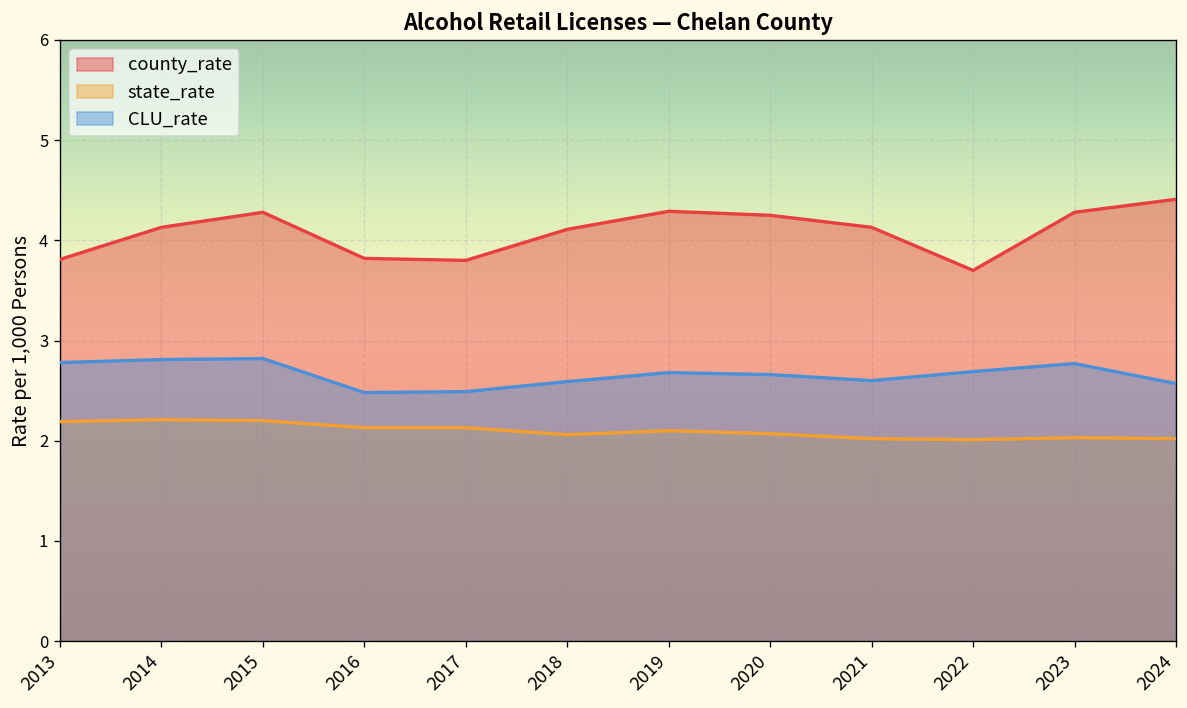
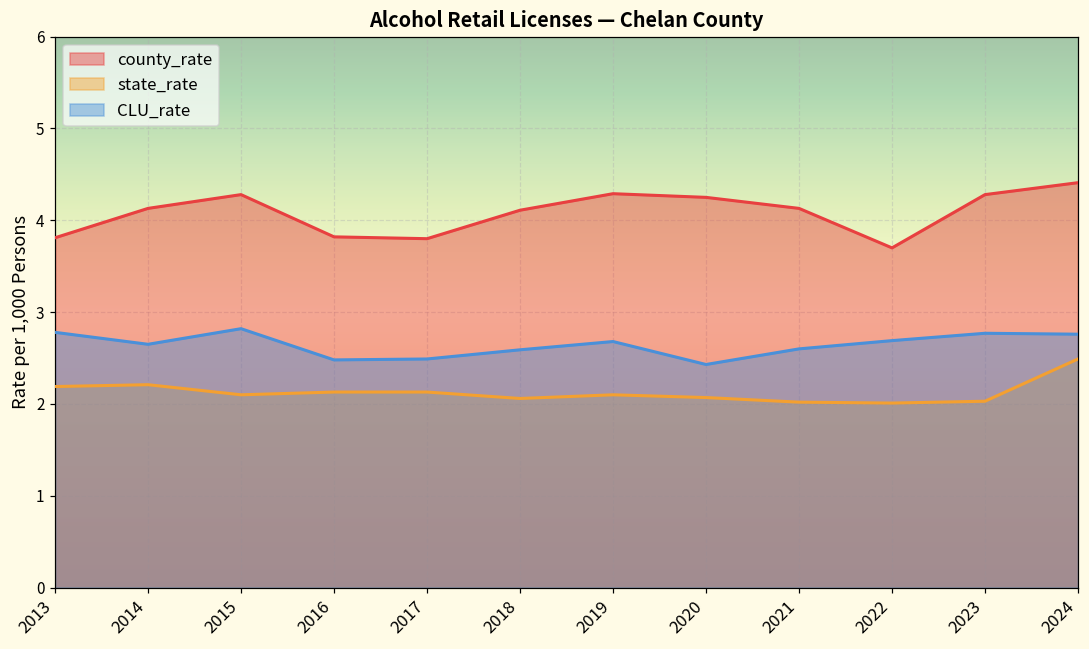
CLU_rate, 2014: 2.8 -> 2.7
state_rate, 2015: 2.2 -> 2.1
CLU_rate, 2020: 2.7 -> 2.4
state_rate, 2024: 2.0 -> 2.5
CLU_rate, 2024: 2.6 -> 2.8
